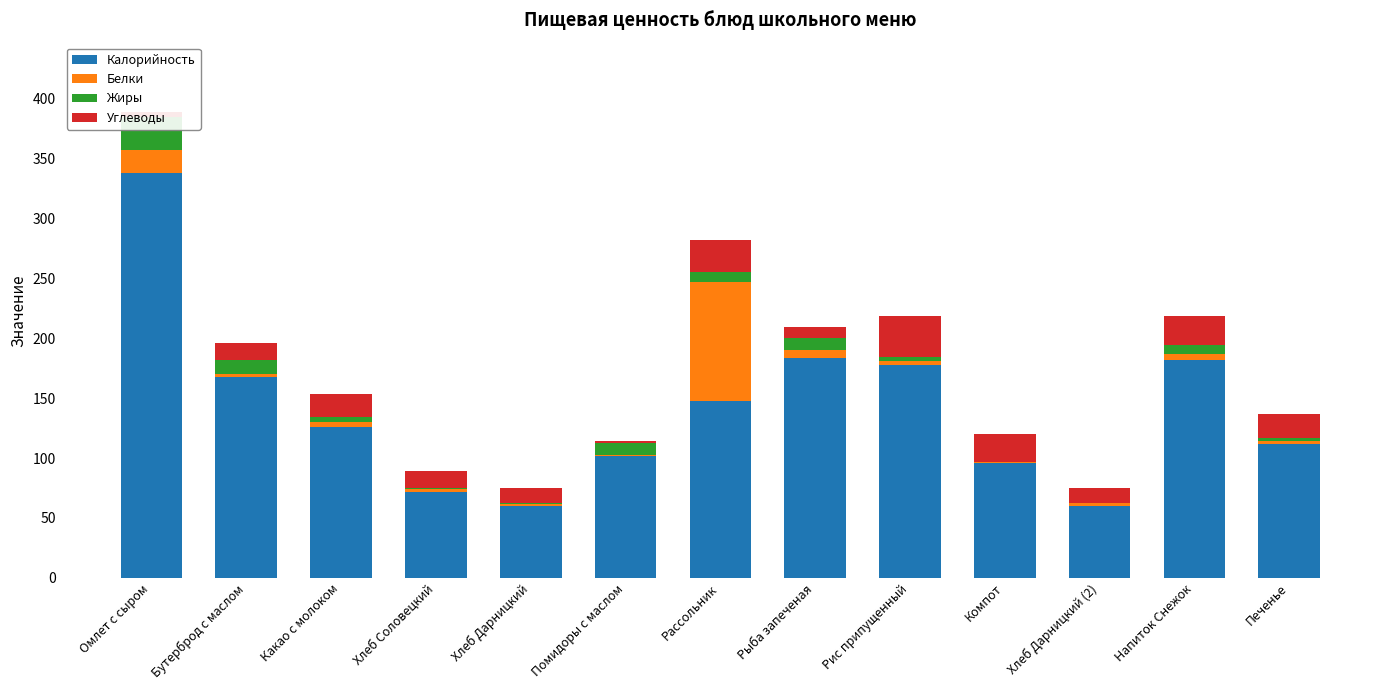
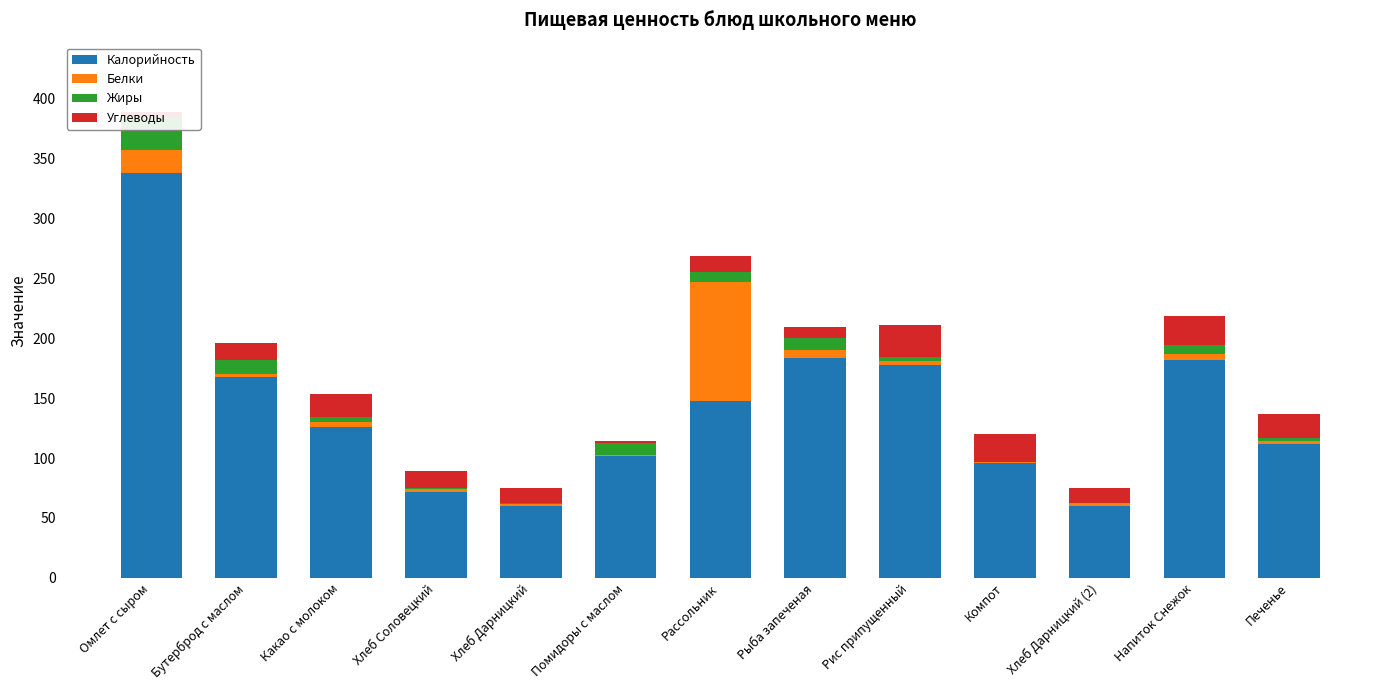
Углеводы, Рассольник: 27 -> 13
Углеводы, Рис припущенный: 34 -> 27
